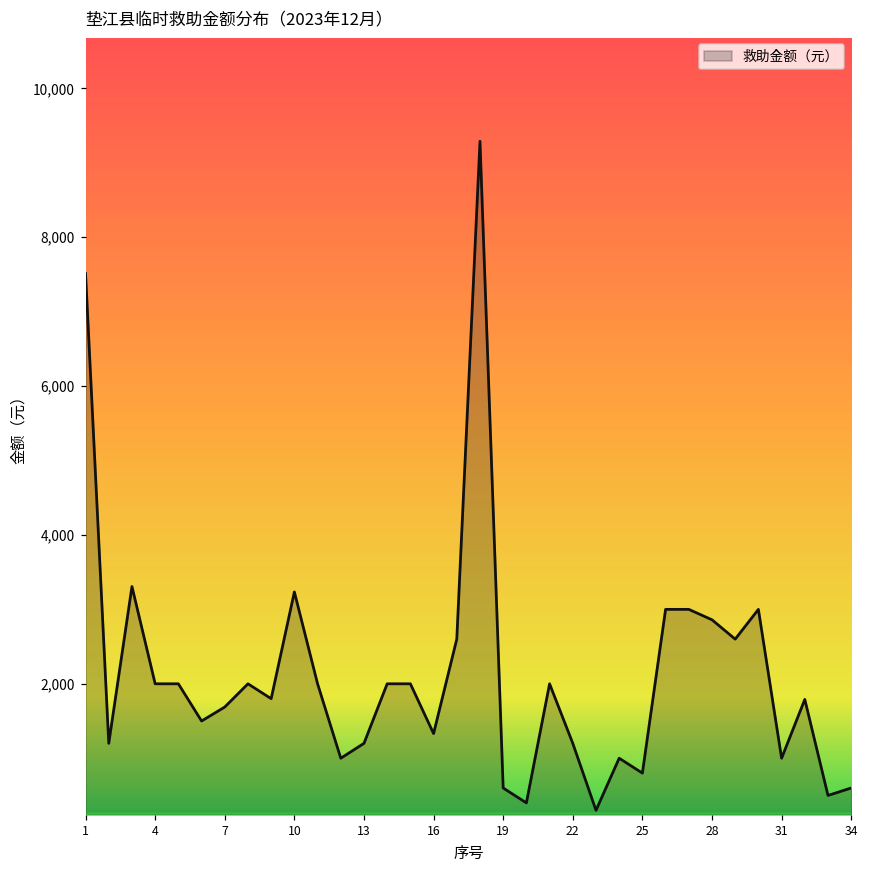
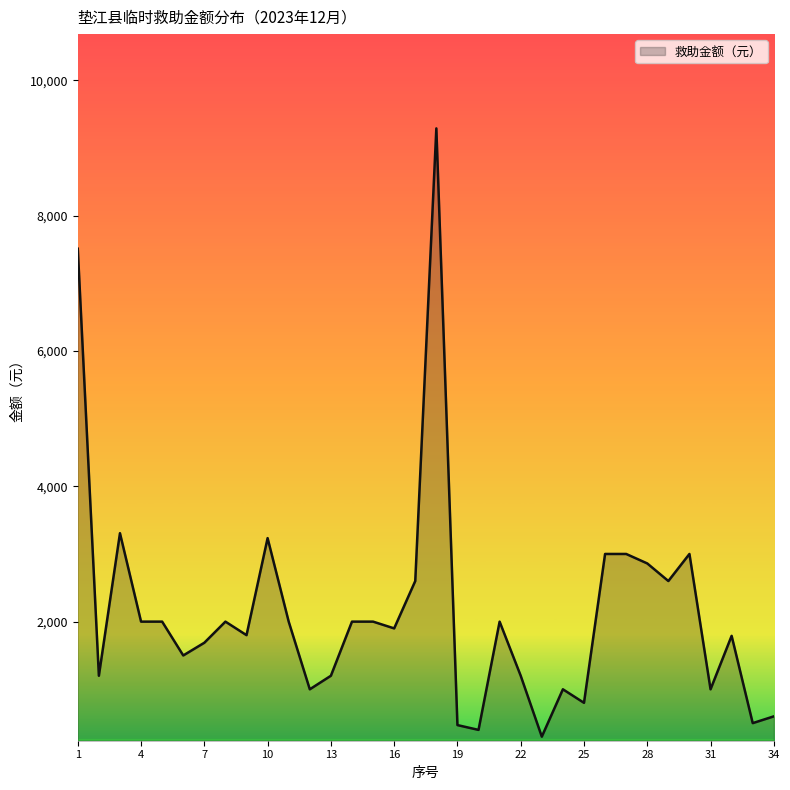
16: 1,300 -> 1,900
19: 600 -> 500
